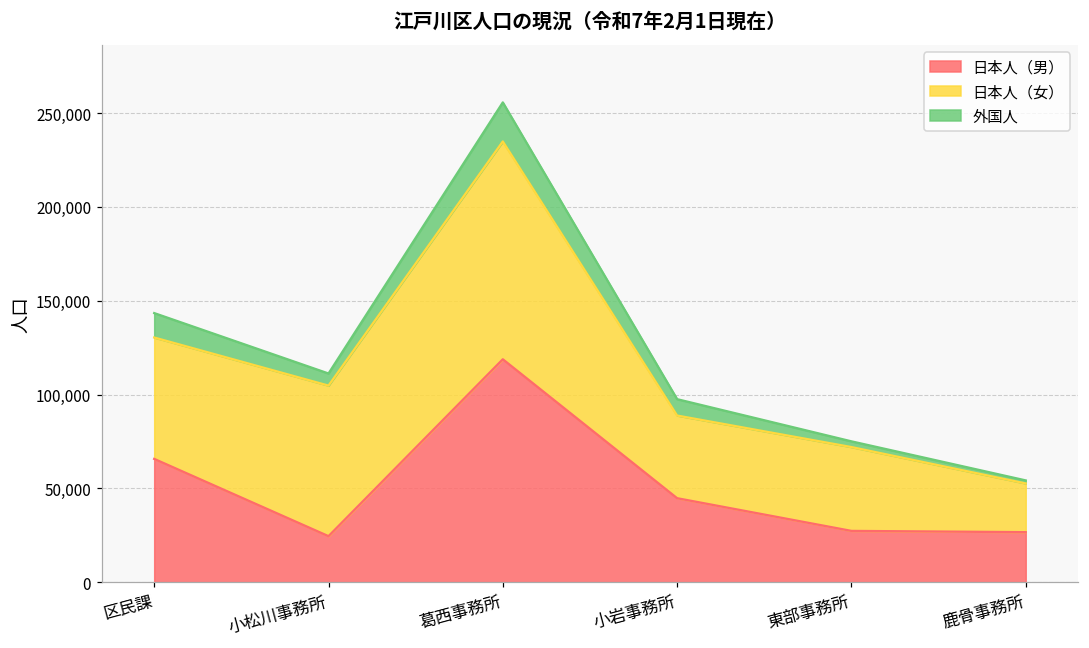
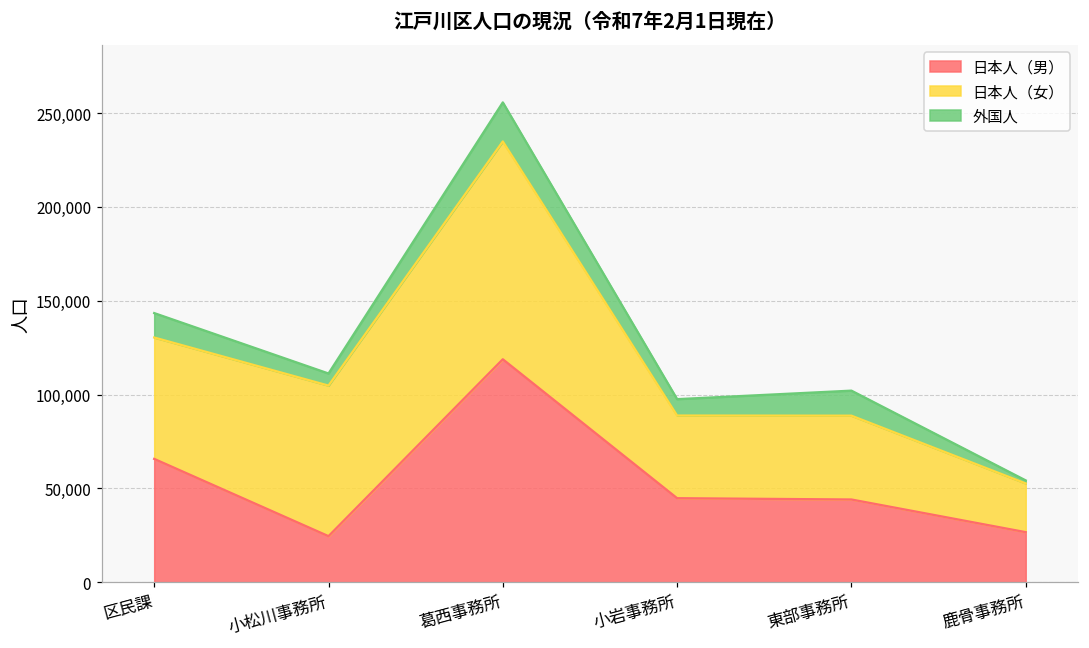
日本人（男）, 東部事務所: 27,000 -> 44,000
外国人, 東部事務所: 3,000 -> 13,000
